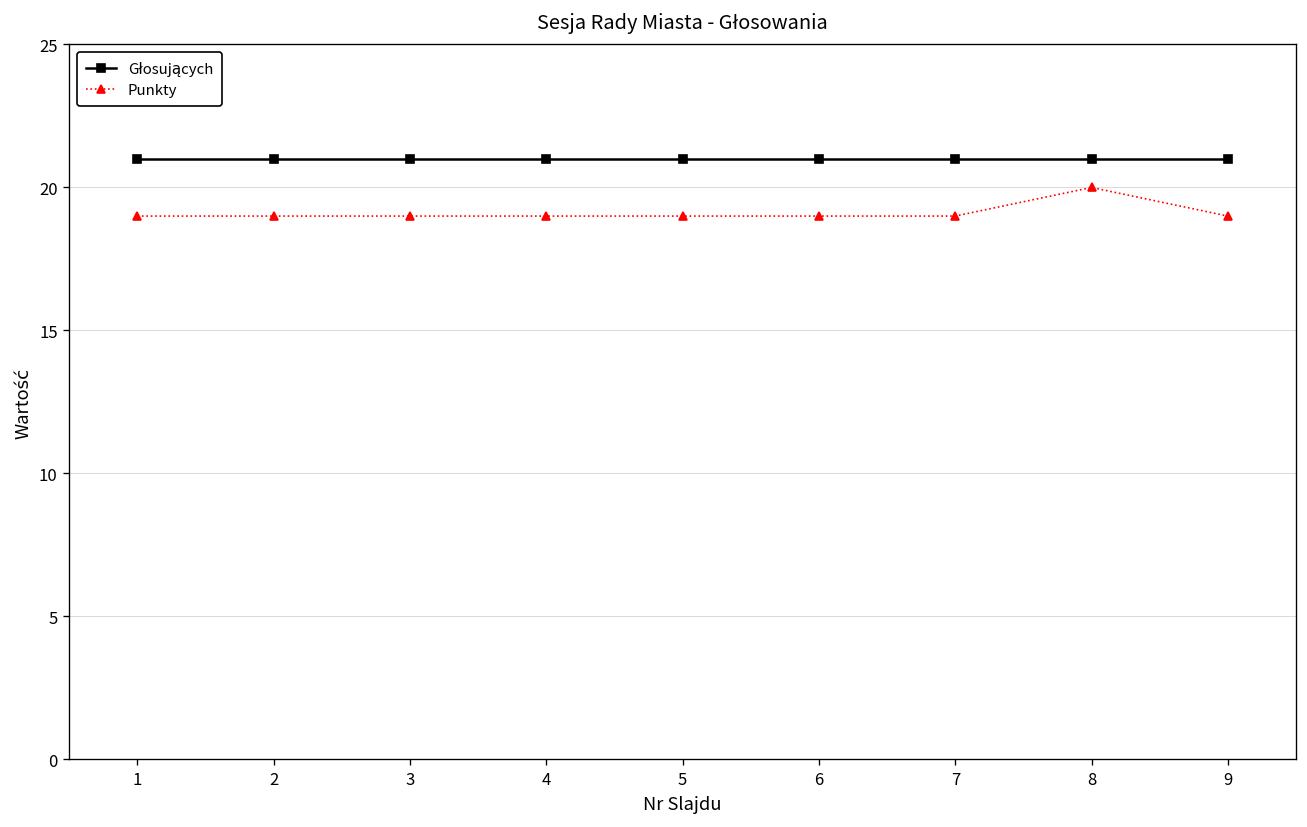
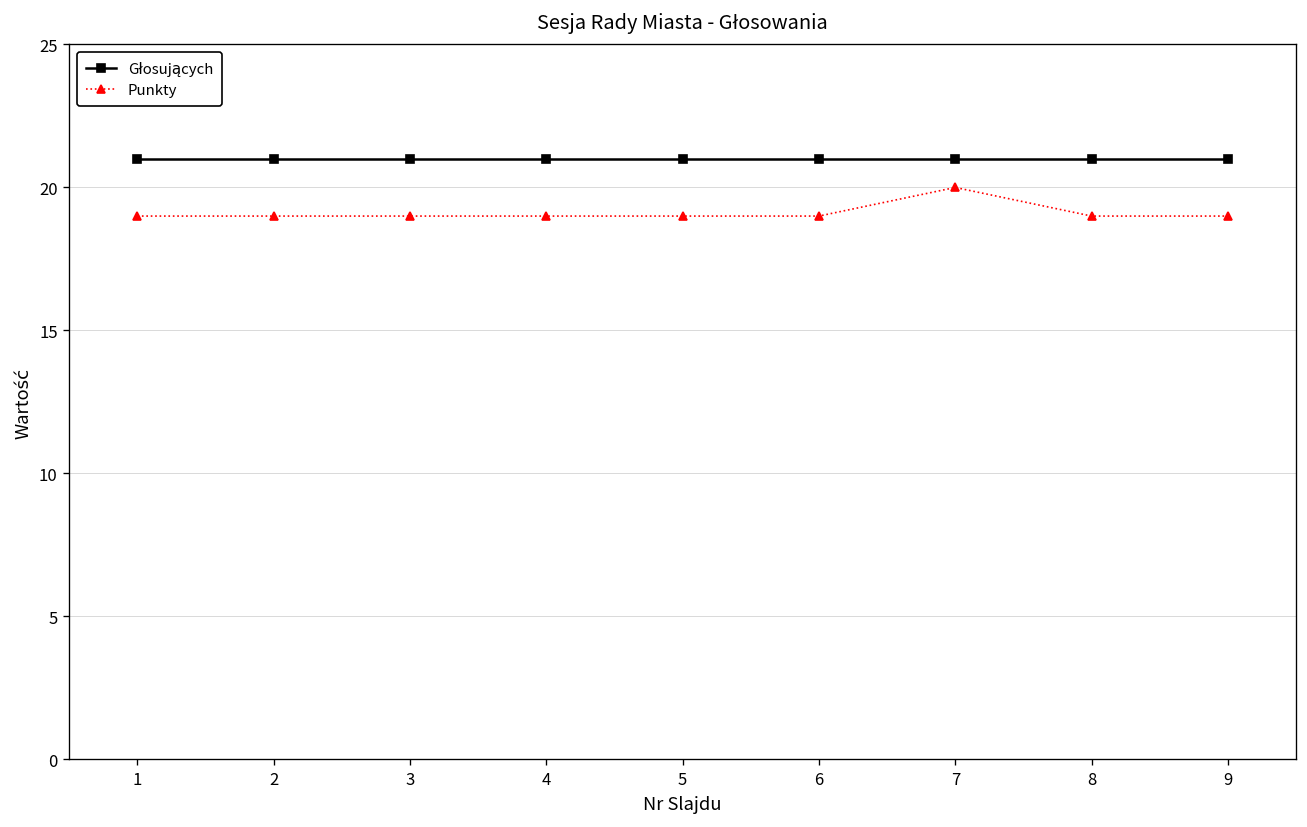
Punkty, 7: 19 -> 20
Punkty, 8: 20 -> 19
